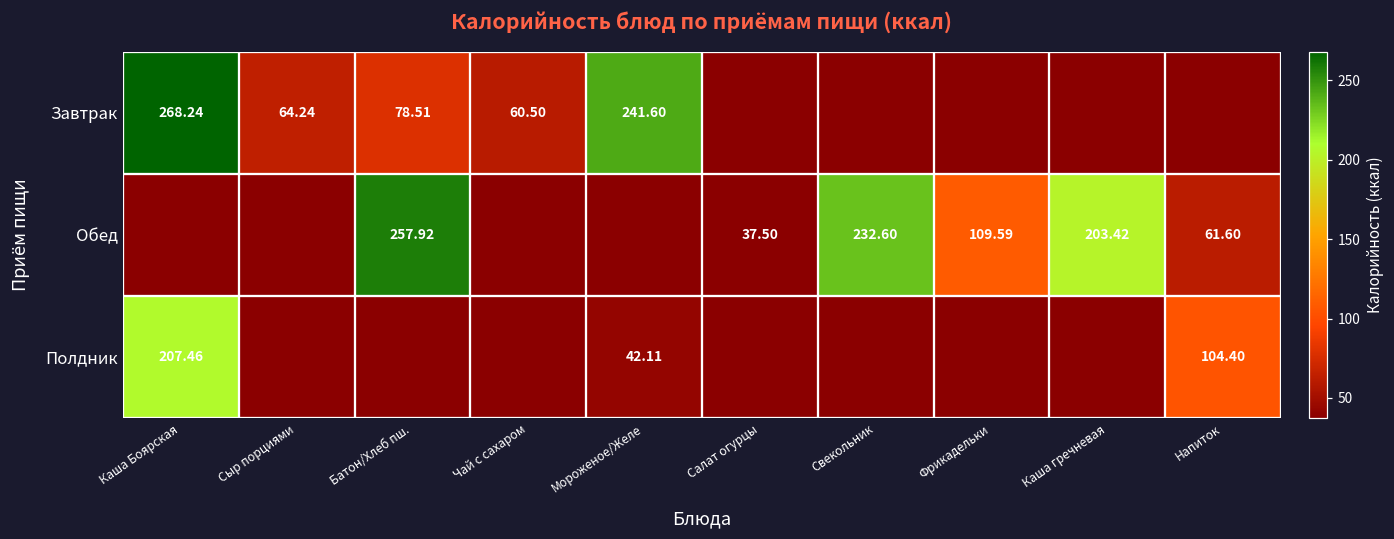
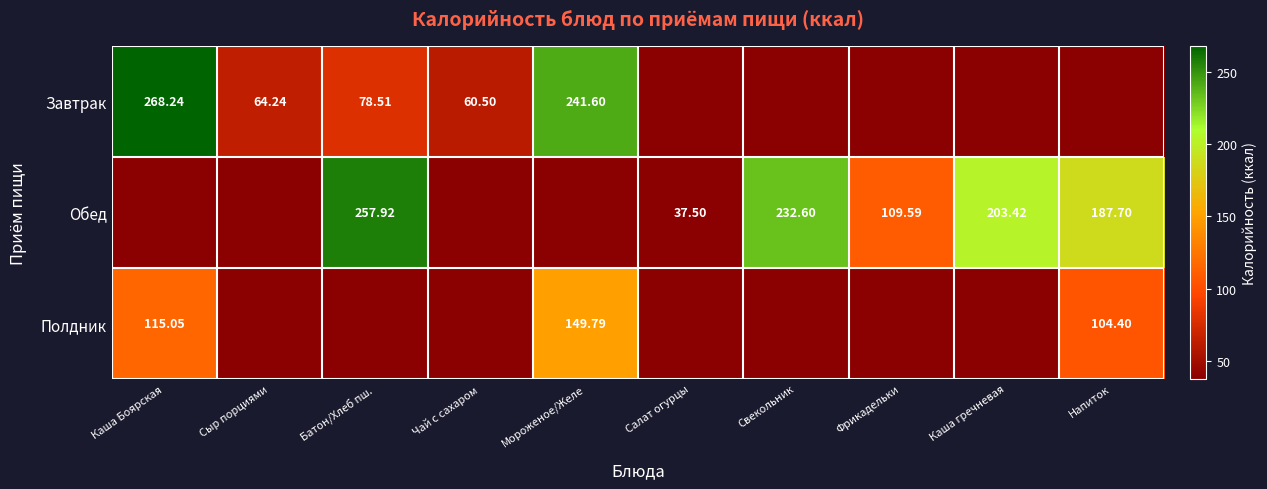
Обед, Напиток: 61.60 -> 187.70
Полдник, Каша Боярская: 207.46 -> 115.05
Полдник, Мороженое/Желе: 42.11 -> 149.79
